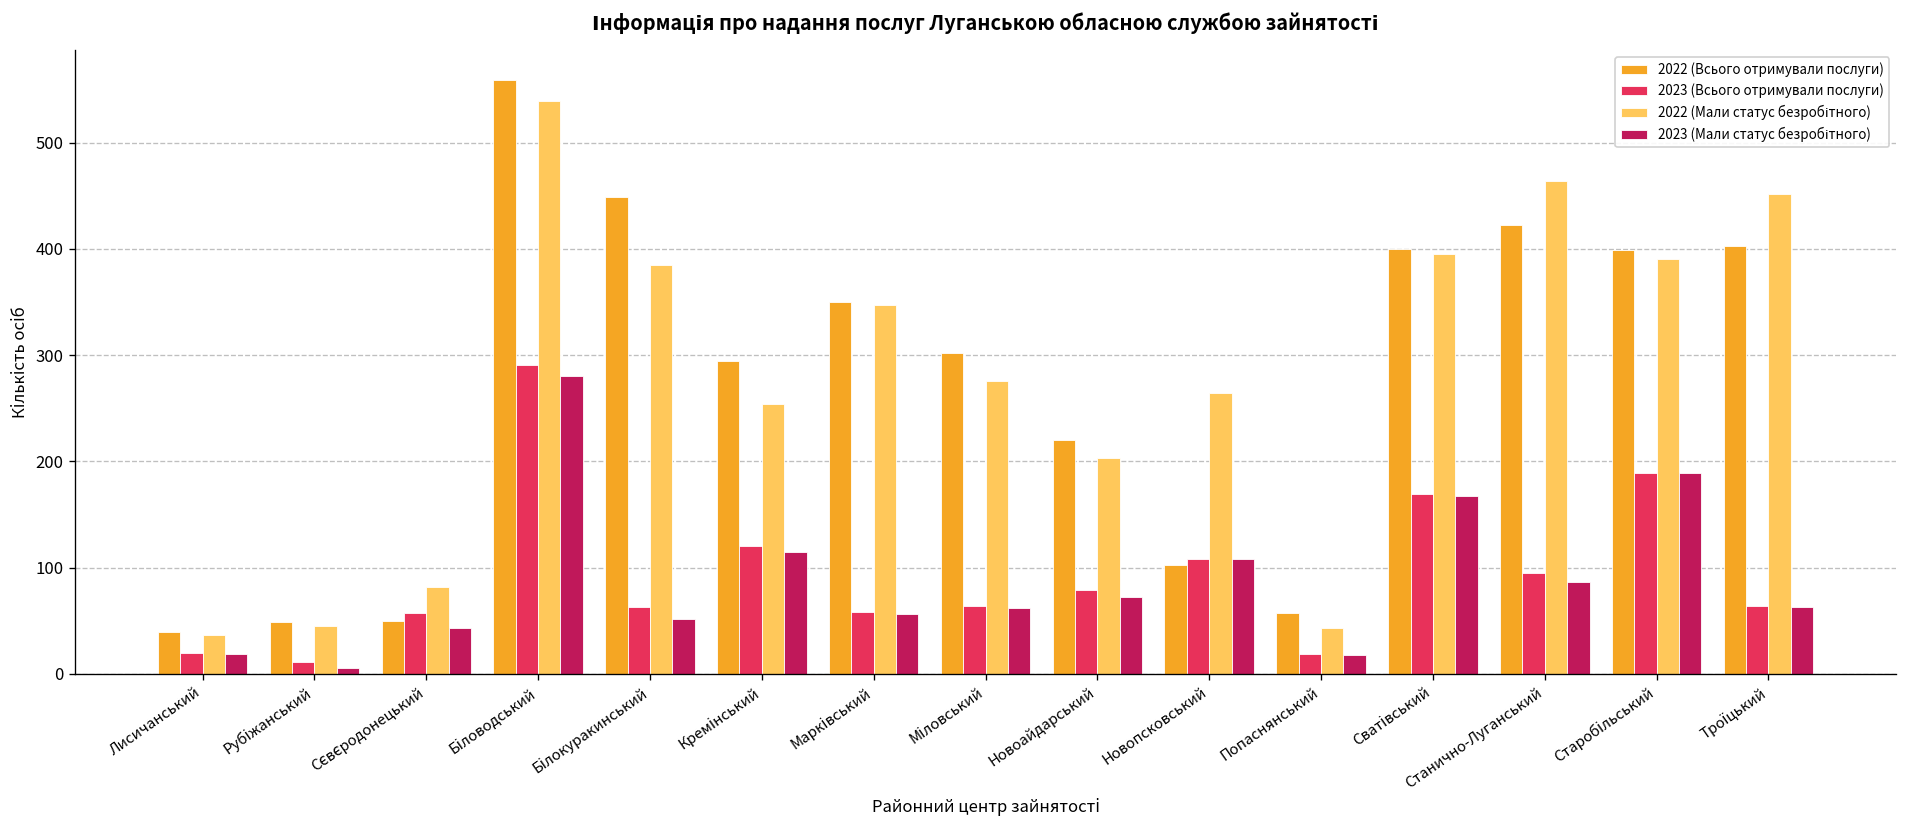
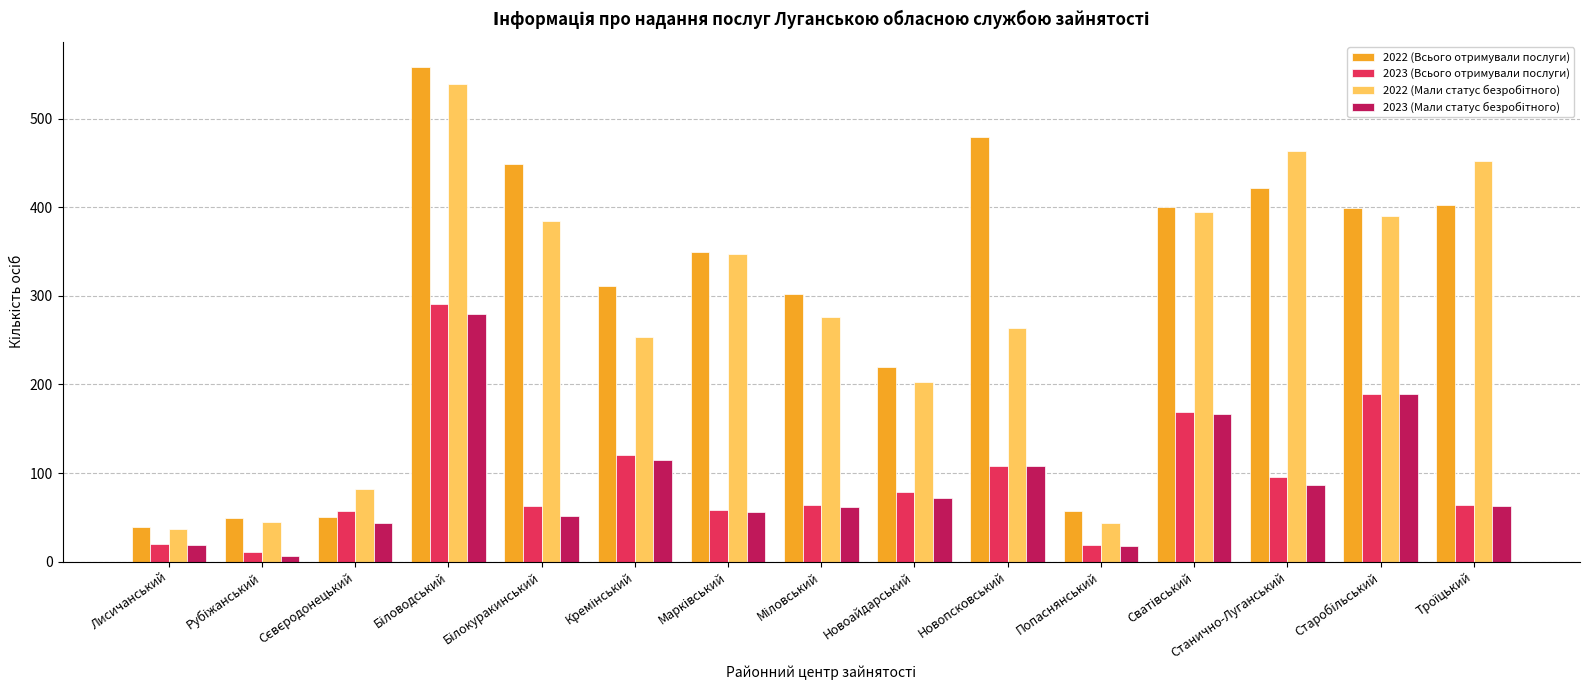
2022 (Всього отримували послуги), Кремінський: 290 -> 310
2022 (Всього отримували послуги), Новопсковський: 100 -> 480
